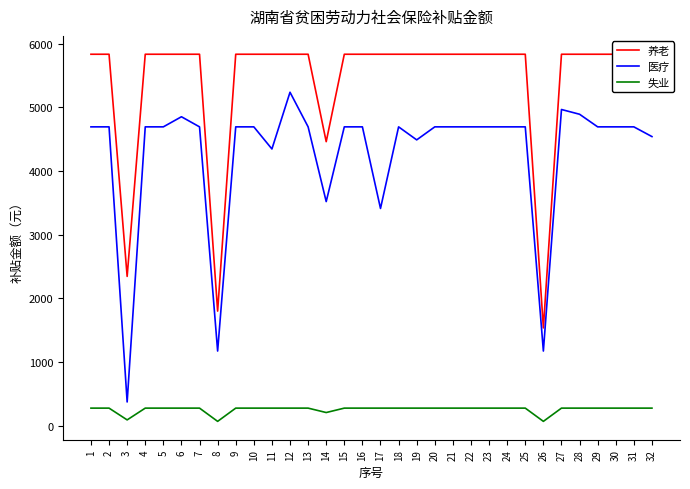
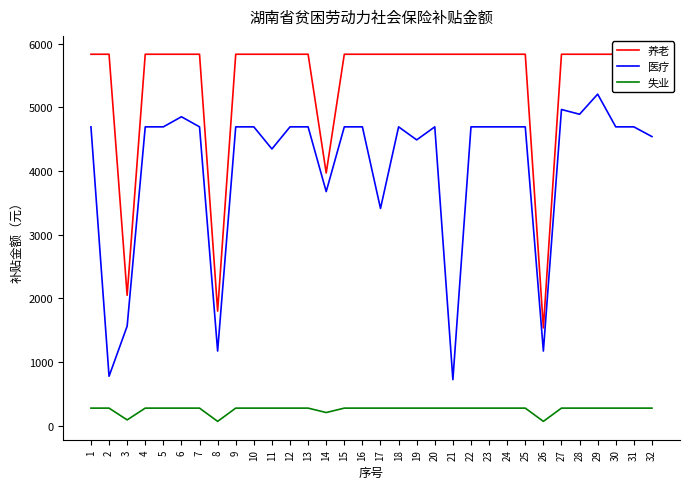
医疗, 2: 4700 -> 800
养老, 3: 2300 -> 2000
医疗, 3: 400 -> 1600
医疗, 12: 5200 -> 4700
养老, 14: 4500 -> 4000
医疗, 14: 3500 -> 3700
医疗, 21: 4700 -> 700
医疗, 29: 4700 -> 5200
